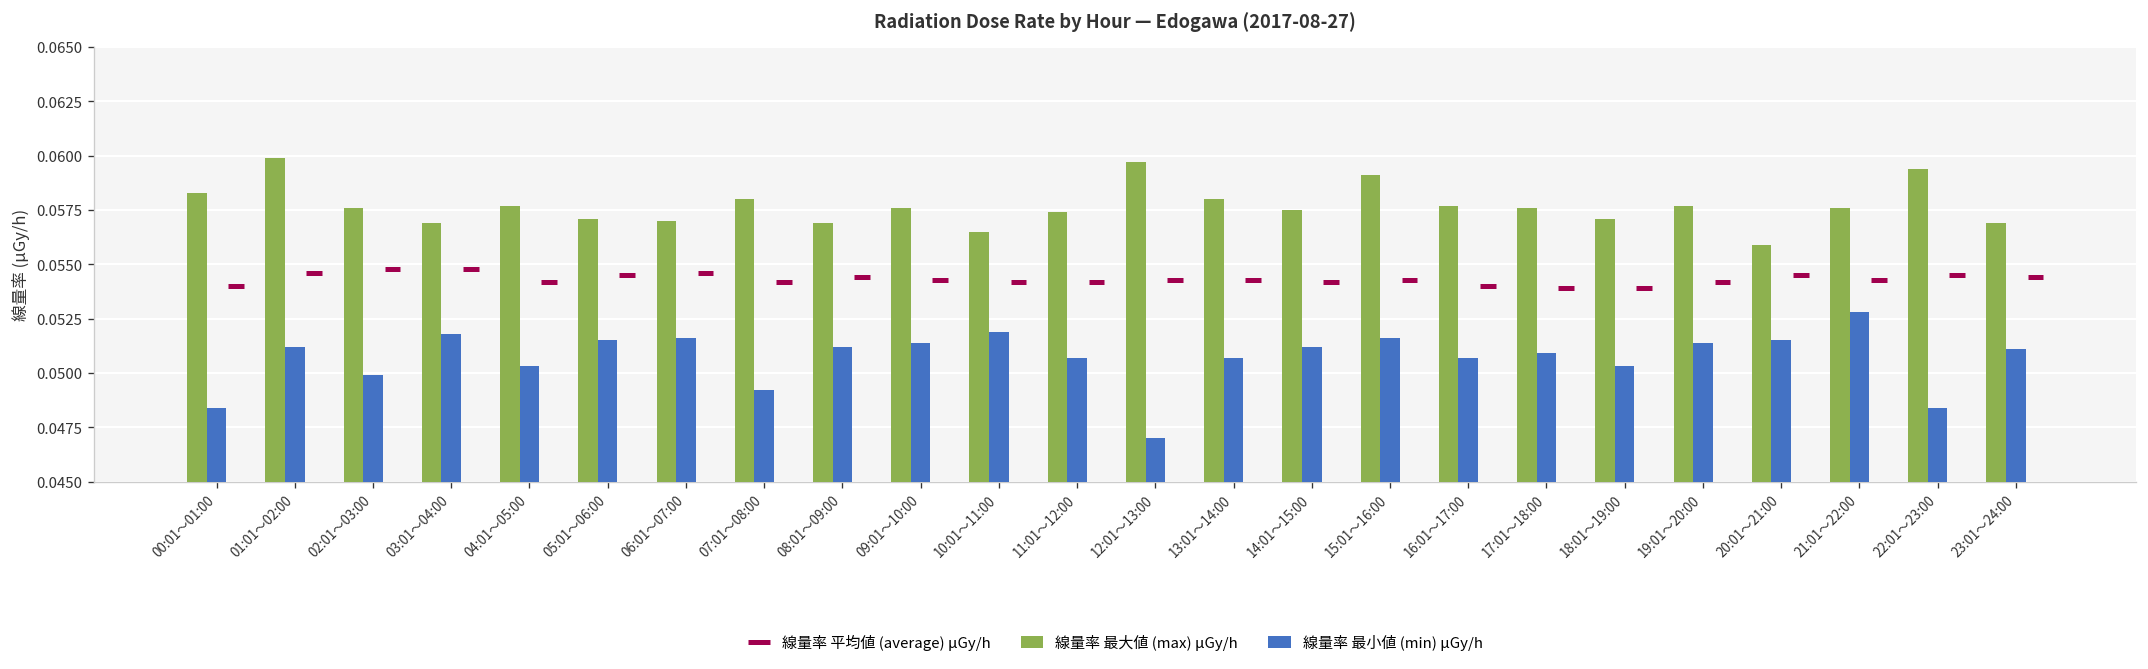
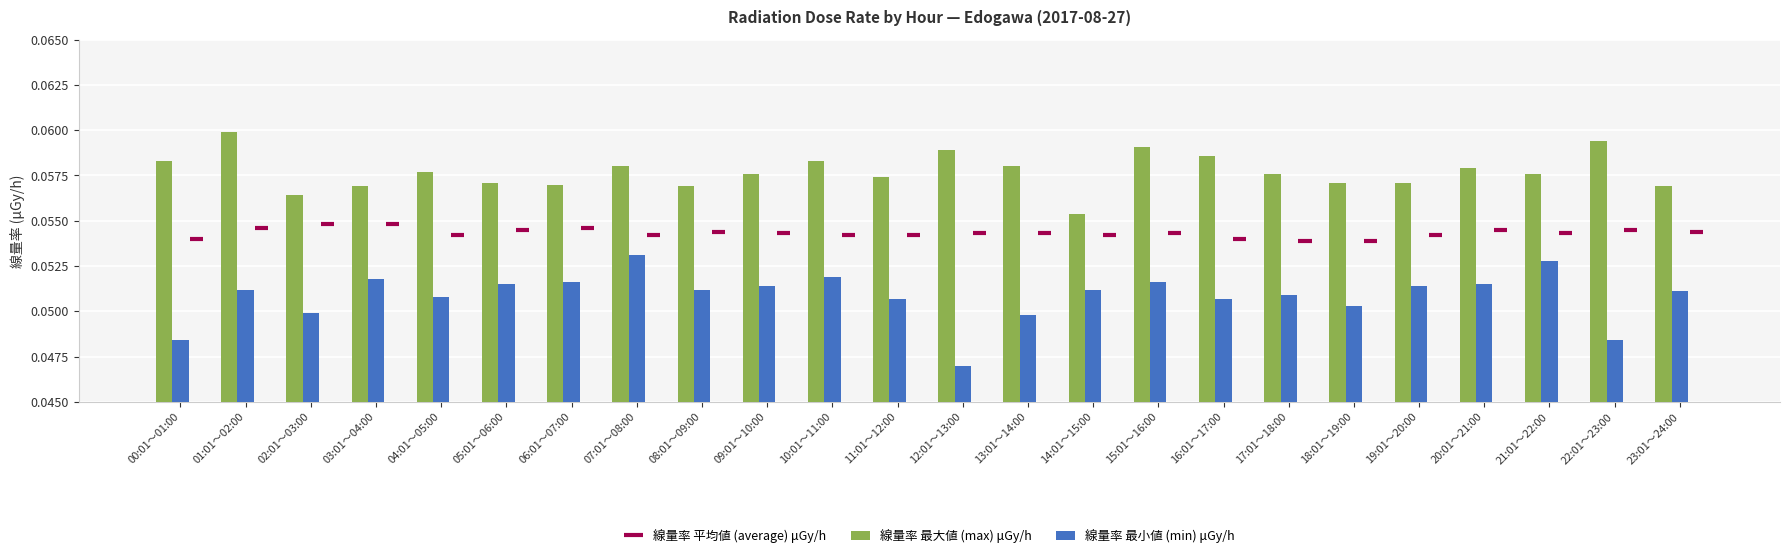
線量率 最大値 (max) μGy/h, 02:01～03:00: 0.0576 -> 0.0564
線量率 最小値 (min) μGy/h, 04:01～05:00: 0.0503 -> 0.0508
線量率 最小値 (min) μGy/h, 07:01～08:00: 0.0492 -> 0.0531
線量率 最大値 (max) μGy/h, 10:01～11:00: 0.0565 -> 0.0583
線量率 最大値 (max) μGy/h, 12:01～13:00: 0.0597 -> 0.0589
線量率 最小値 (min) μGy/h, 13:01～14:00: 0.0507 -> 0.0498
線量率 最大値 (max) μGy/h, 14:01～15:00: 0.0575 -> 0.0554
線量率 最大値 (max) μGy/h, 16:01～17:00: 0.0577 -> 0.0586
線量率 最大値 (max) μGy/h, 19:01～20:00: 0.0577 -> 0.0571
線量率 最大値 (max) μGy/h, 20:01～21:00: 0.0559 -> 0.0579
